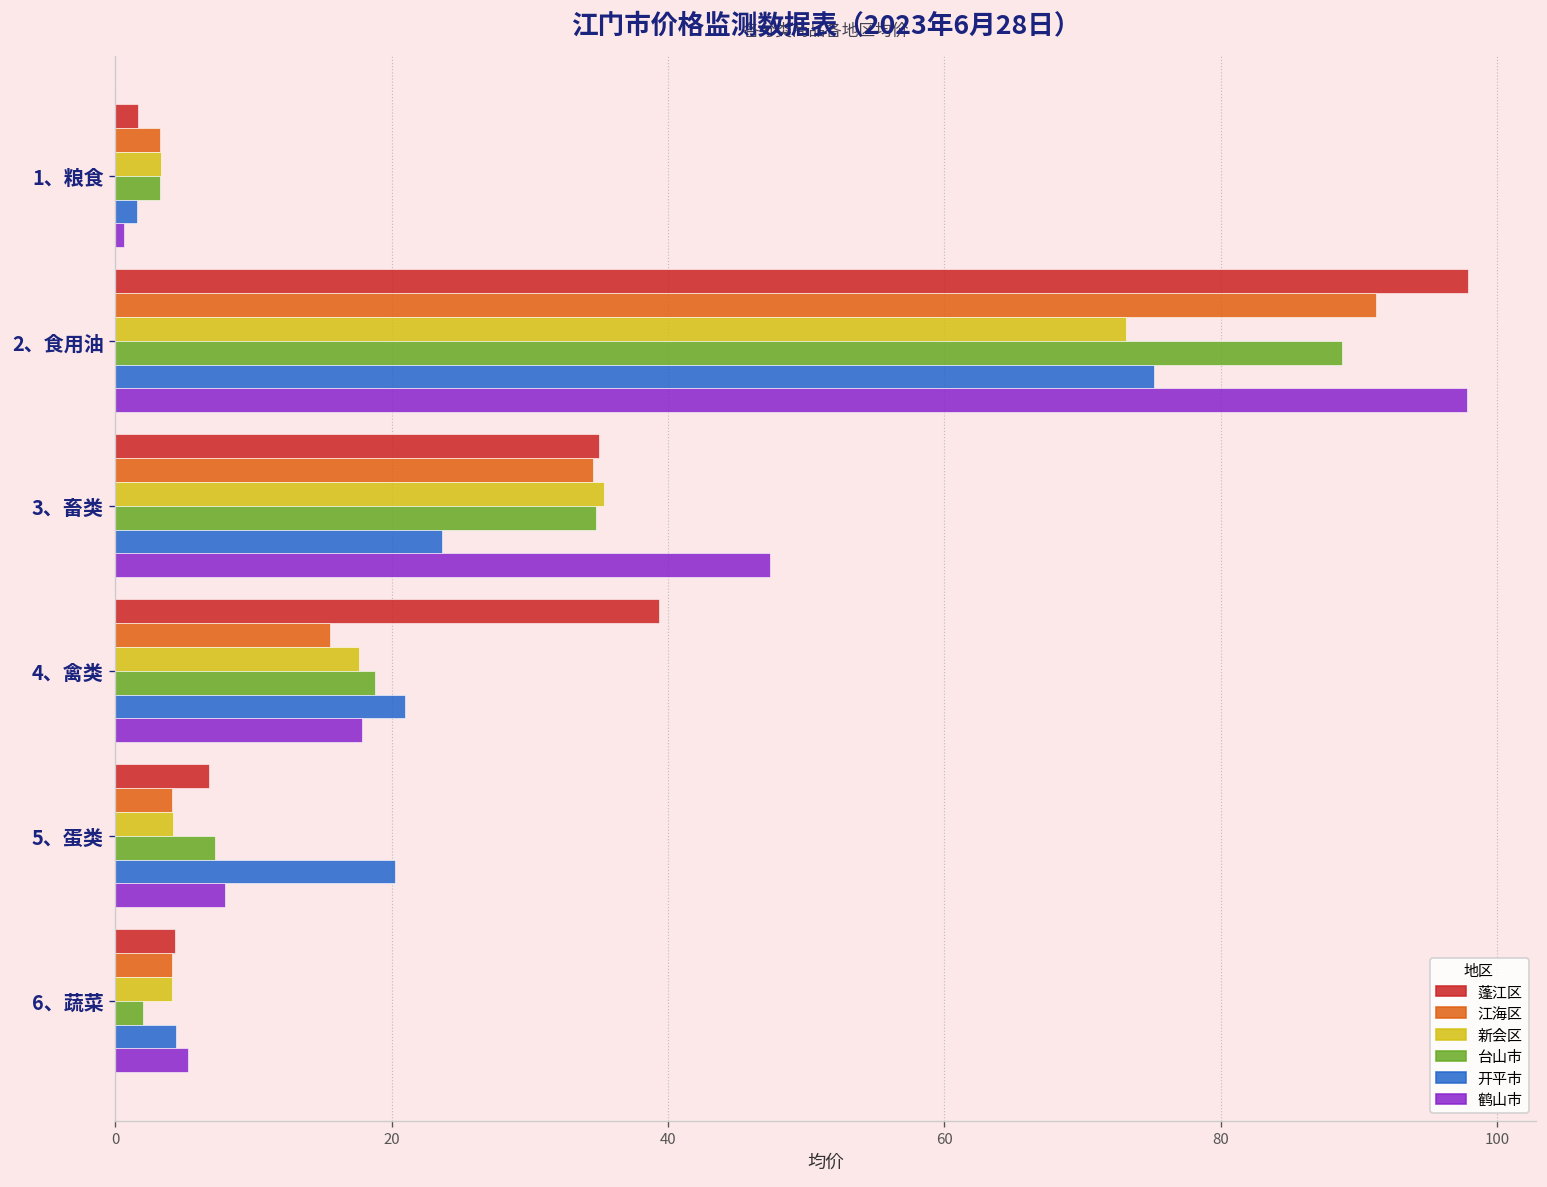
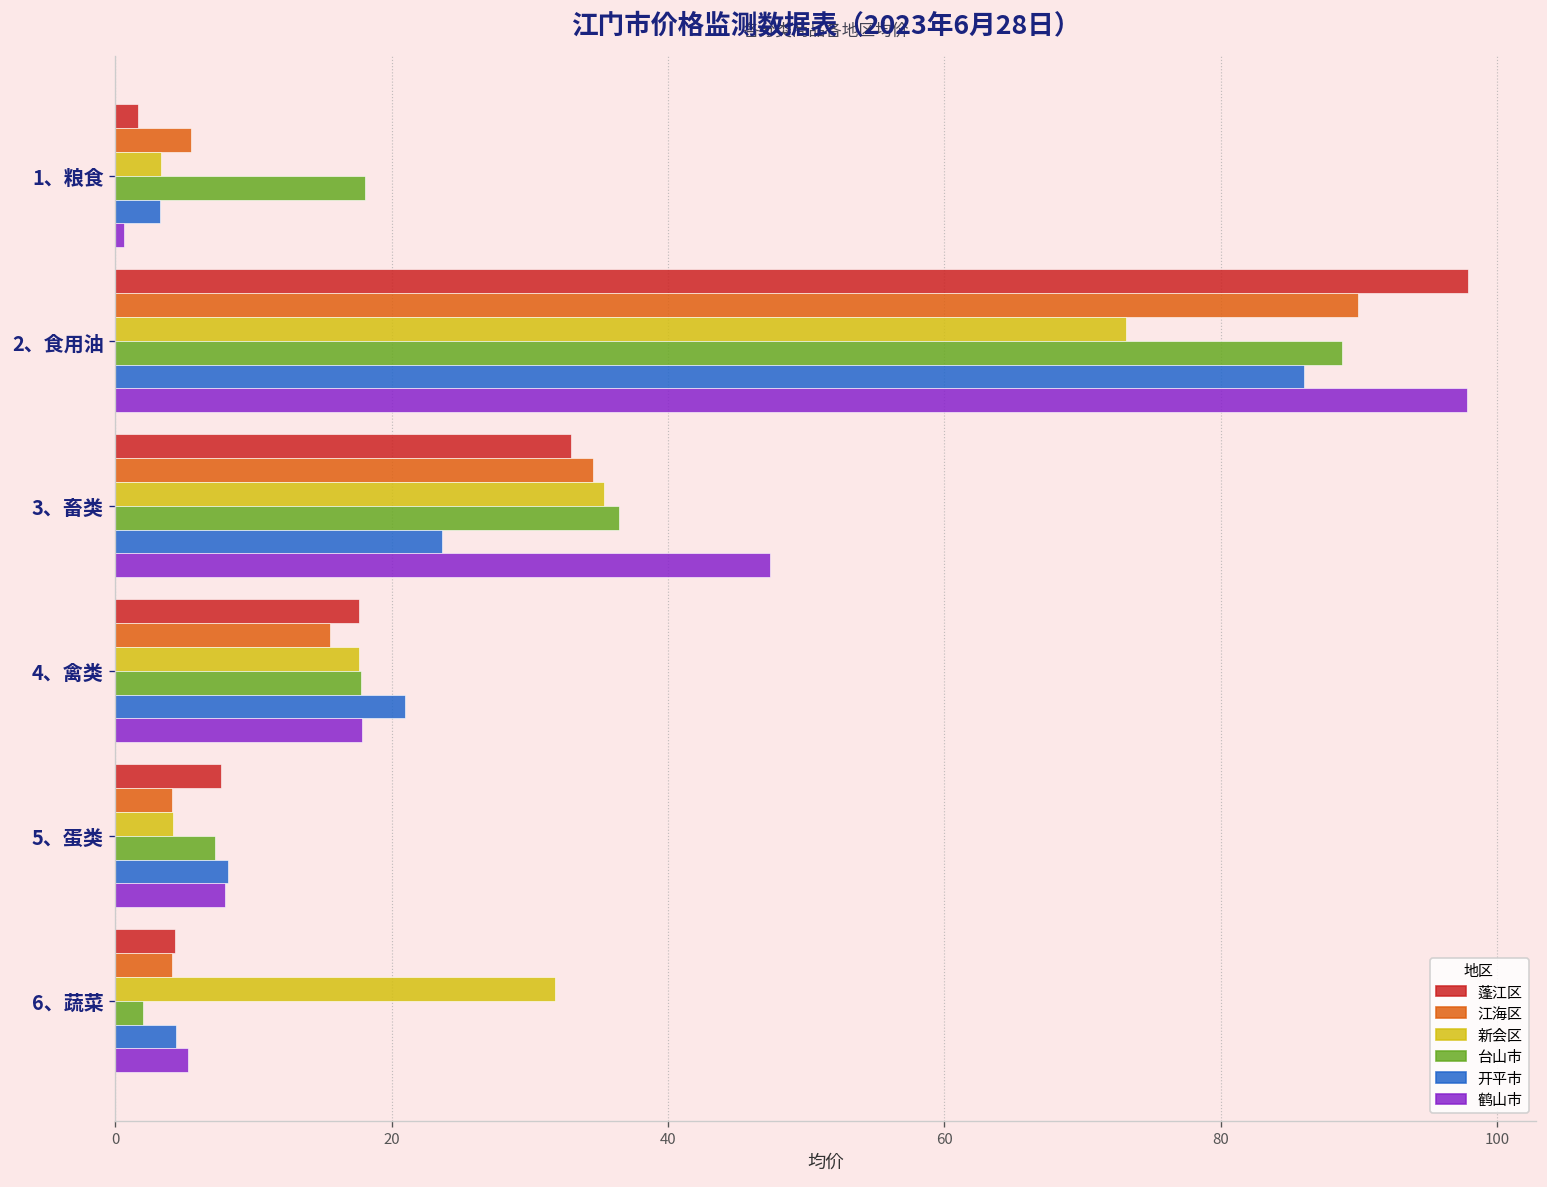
江海区, 1、粮食: 3.3 -> 5.5
台山市, 1、粮食: 3.3 -> 18.0
开平市, 1、粮食: 1.6 -> 3.2
江海区, 2、食用油: 91.2 -> 89.9
开平市, 2、食用油: 75.2 -> 86.0
蓬江区, 3、畜类: 35.0 -> 33.0
台山市, 3、畜类: 34.8 -> 36.5
蓬江区, 4、禽类: 39.4 -> 17.7
台山市, 4、禽类: 18.8 -> 17.8
蓬江区, 5、蛋类: 6.8 -> 7.6
开平市, 5、蛋类: 20.2 -> 8.1
新会区, 6、蔬菜: 4.1 -> 31.8
